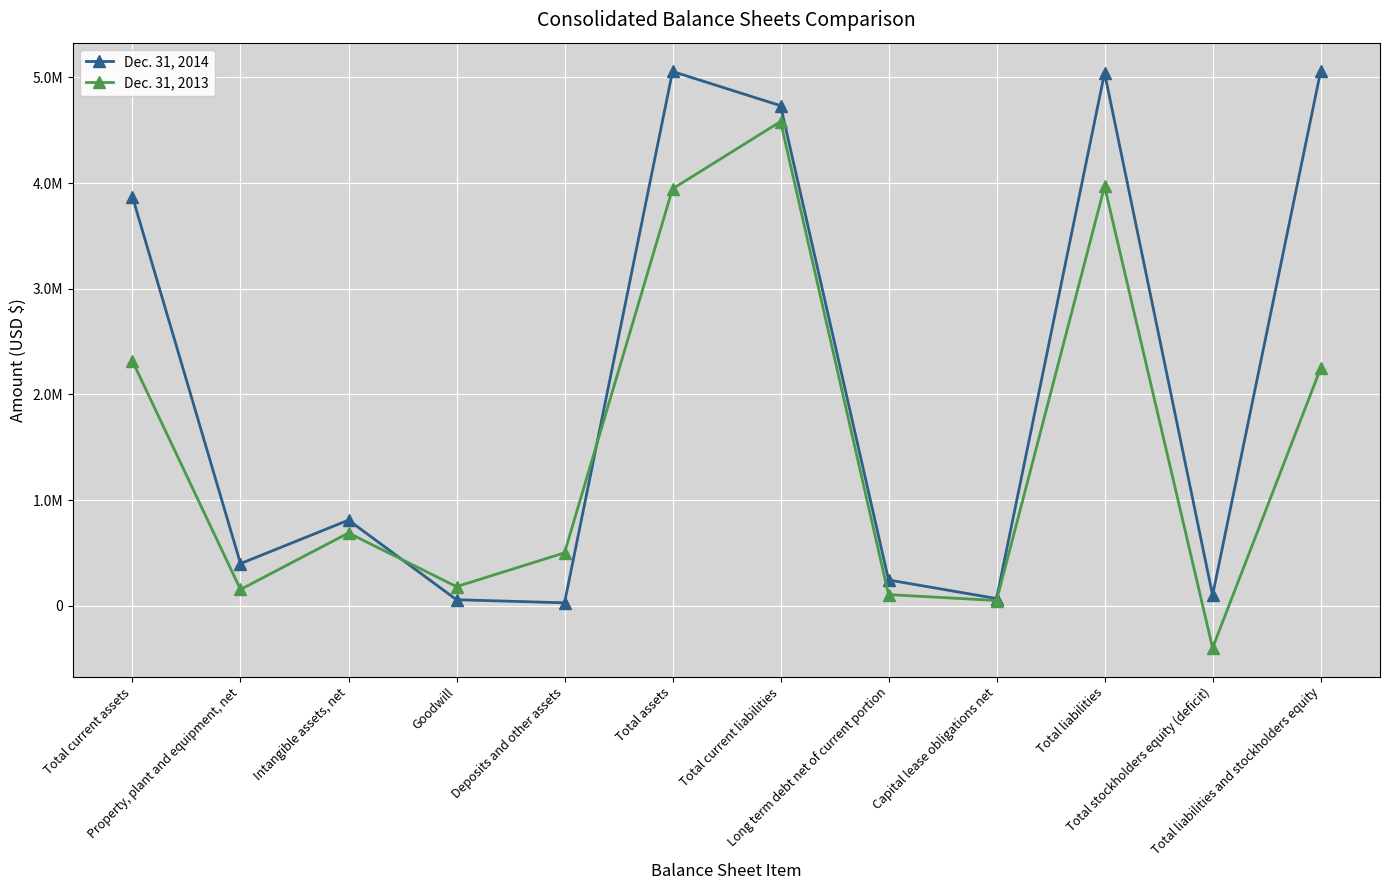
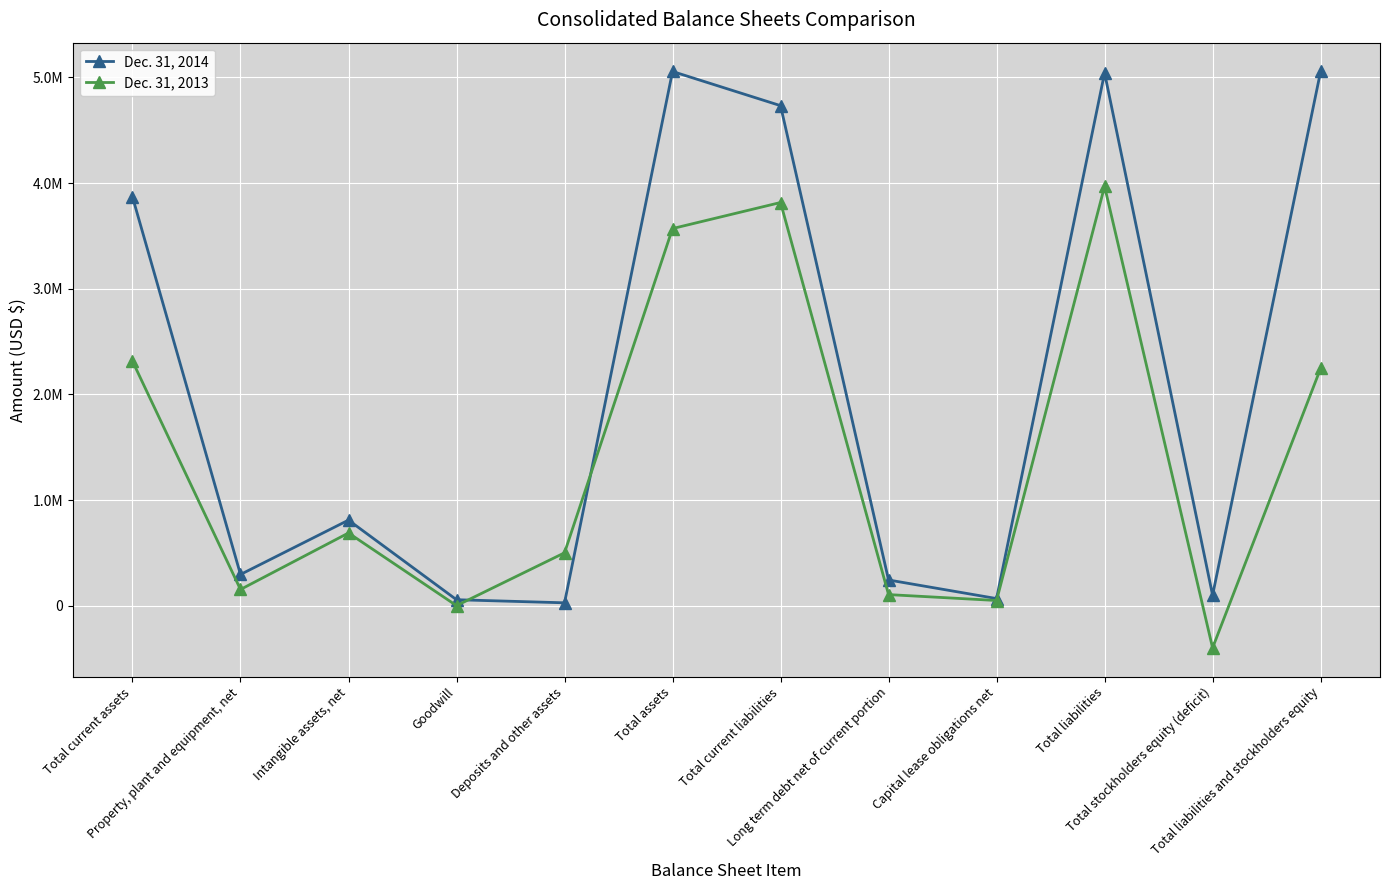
Dec. 31, 2014, Property, plant and equipment, net: 400000 -> 300000
Dec. 31, 2013, Goodwill: 180000 -> 0
Dec. 31, 2013, Total assets: 3950000 -> 3570000
Dec. 31, 2013, Total current liabilities: 4580000 -> 3820000
